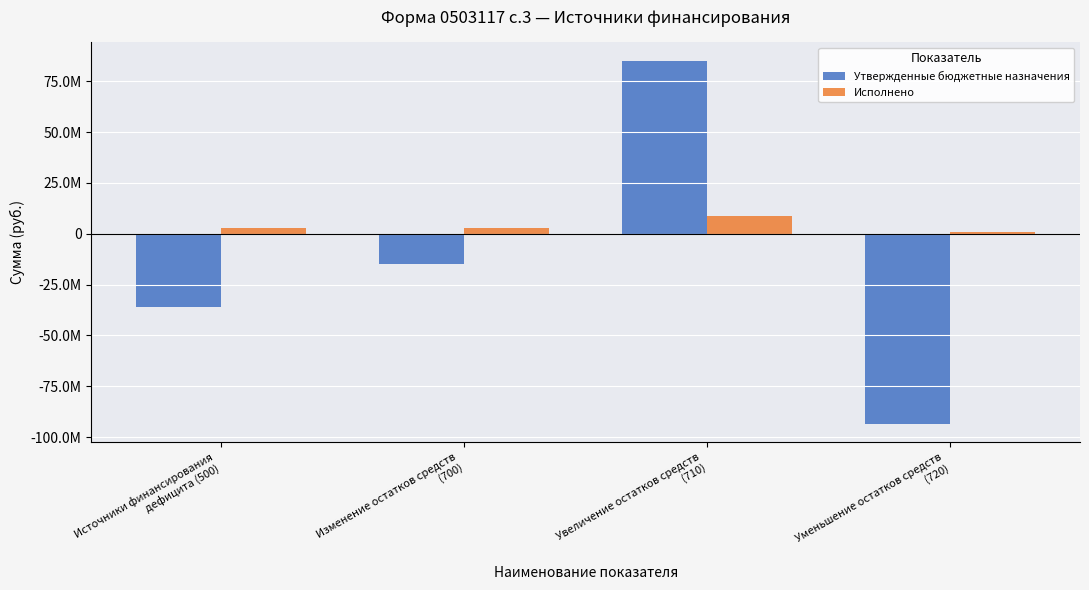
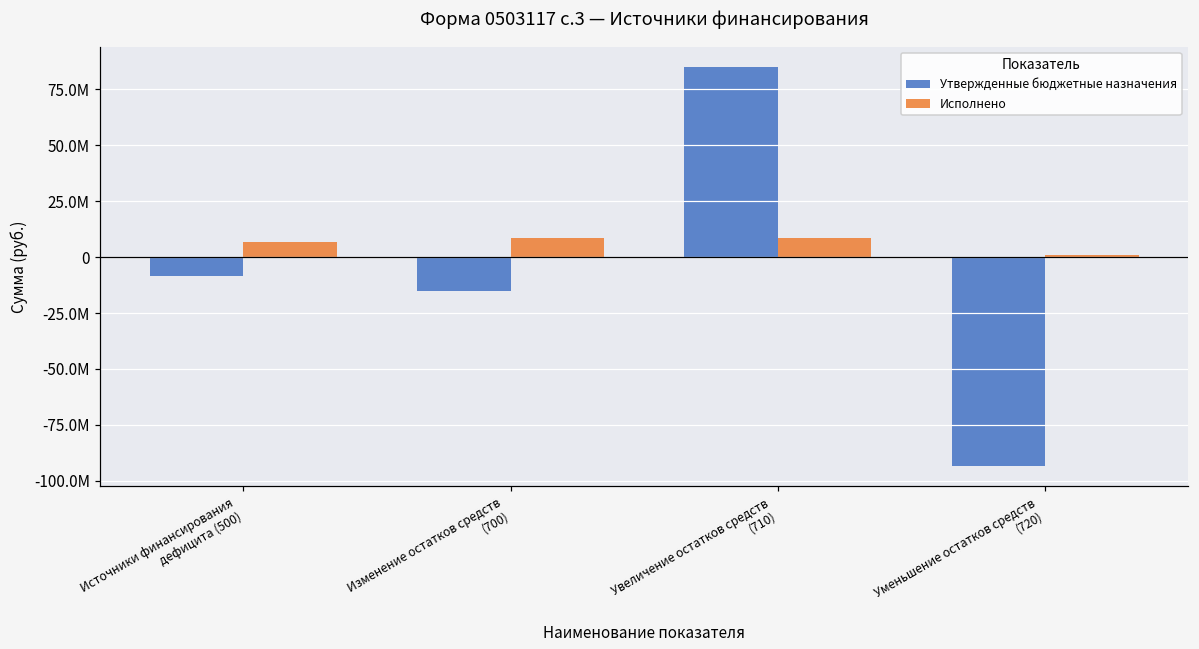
Утвержденные бюджетные назначения, Источники финансирования дефицита (500): -36000000 -> -8000000
Исполнено, Источники финансирования дефицита (500): 3000000 -> 7000000
Исполнено, Изменение остатков средств (700): 3000000 -> 8000000
